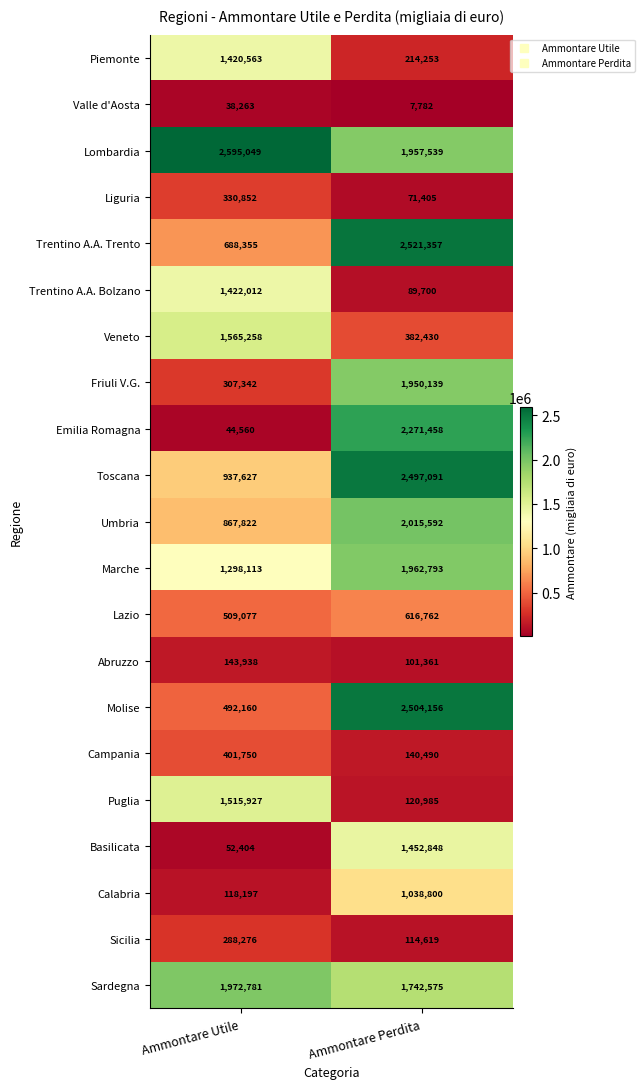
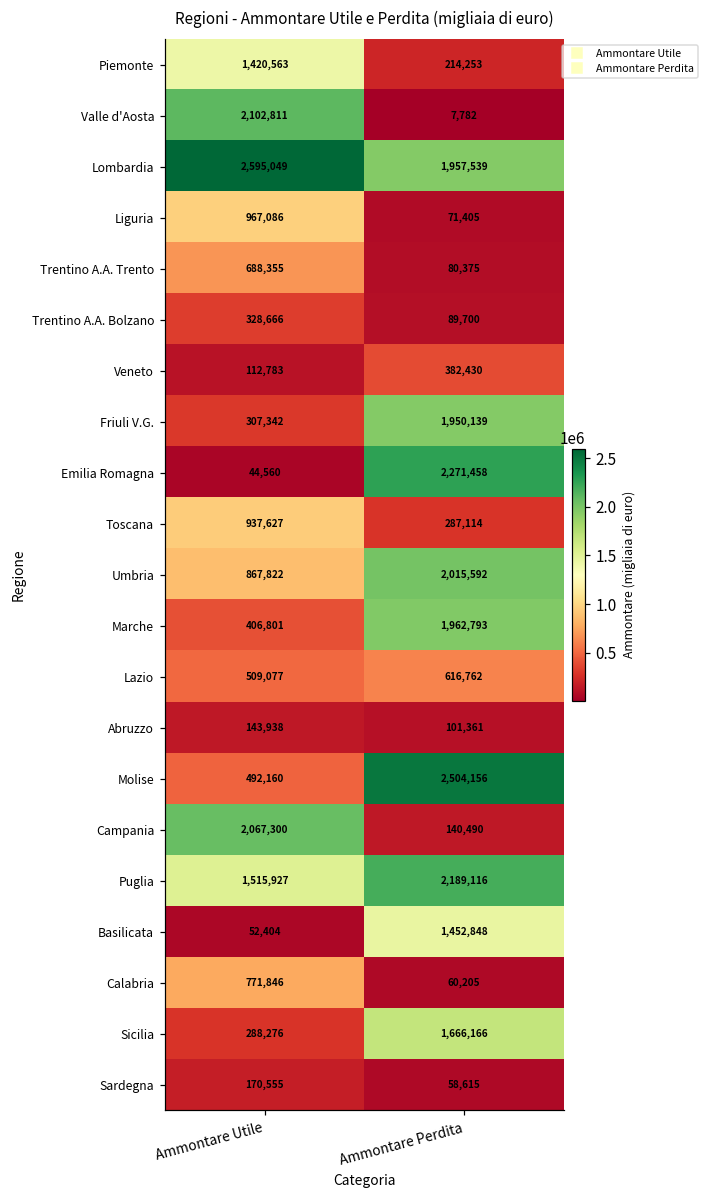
Valle d'Aosta, Ammontare Utile: 38,263 -> 2,102,811
Liguria, Ammontare Utile: 330,852 -> 967,086
Trentino A.A. Trento, Ammontare Perdita: 2,521,357 -> 80,375
Trentino A.A. Bolzano, Ammontare Utile: 1,422,012 -> 328,666
Veneto, Ammontare Utile: 1,565,258 -> 112,783
Toscana, Ammontare Perdita: 2,497,091 -> 287,114
Marche, Ammontare Utile: 1,298,113 -> 406,801
Campania, Ammontare Utile: 401,750 -> 2,067,300
Puglia, Ammontare Perdita: 120,985 -> 2,189,116
Calabria, Ammontare Utile: 118,197 -> 771,846
Calabria, Ammontare Perdita: 1,038,800 -> 60,205
Sicilia, Ammontare Perdita: 114,619 -> 1,666,166
Sardegna, Ammontare Utile: 1,972,781 -> 170,555
Sardegna, Ammontare Perdita: 1,742,575 -> 58,615
